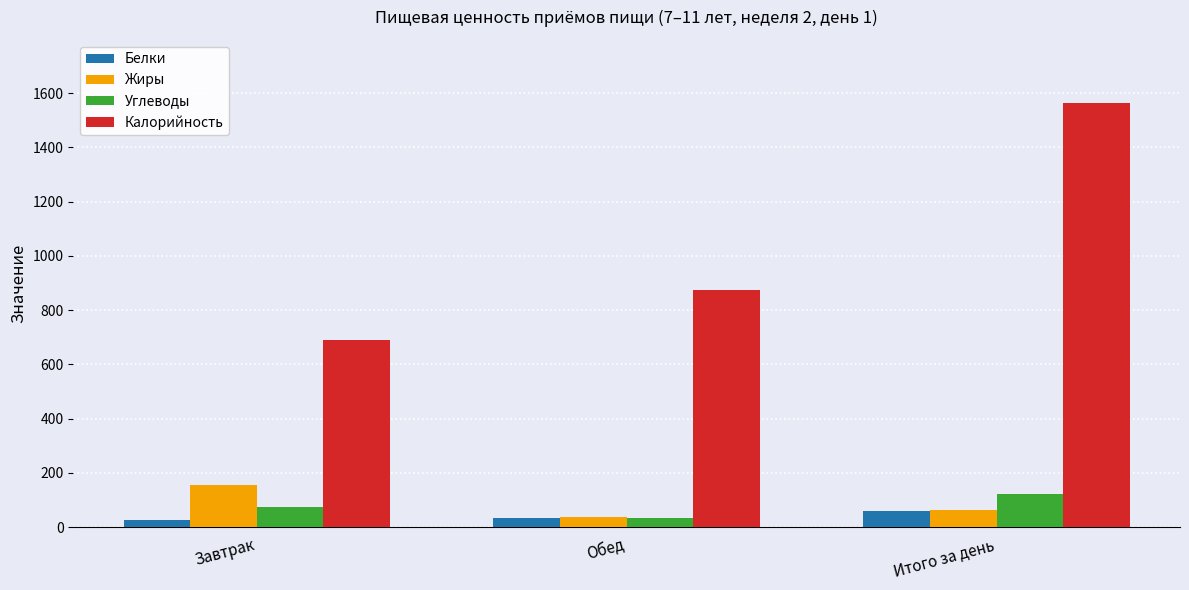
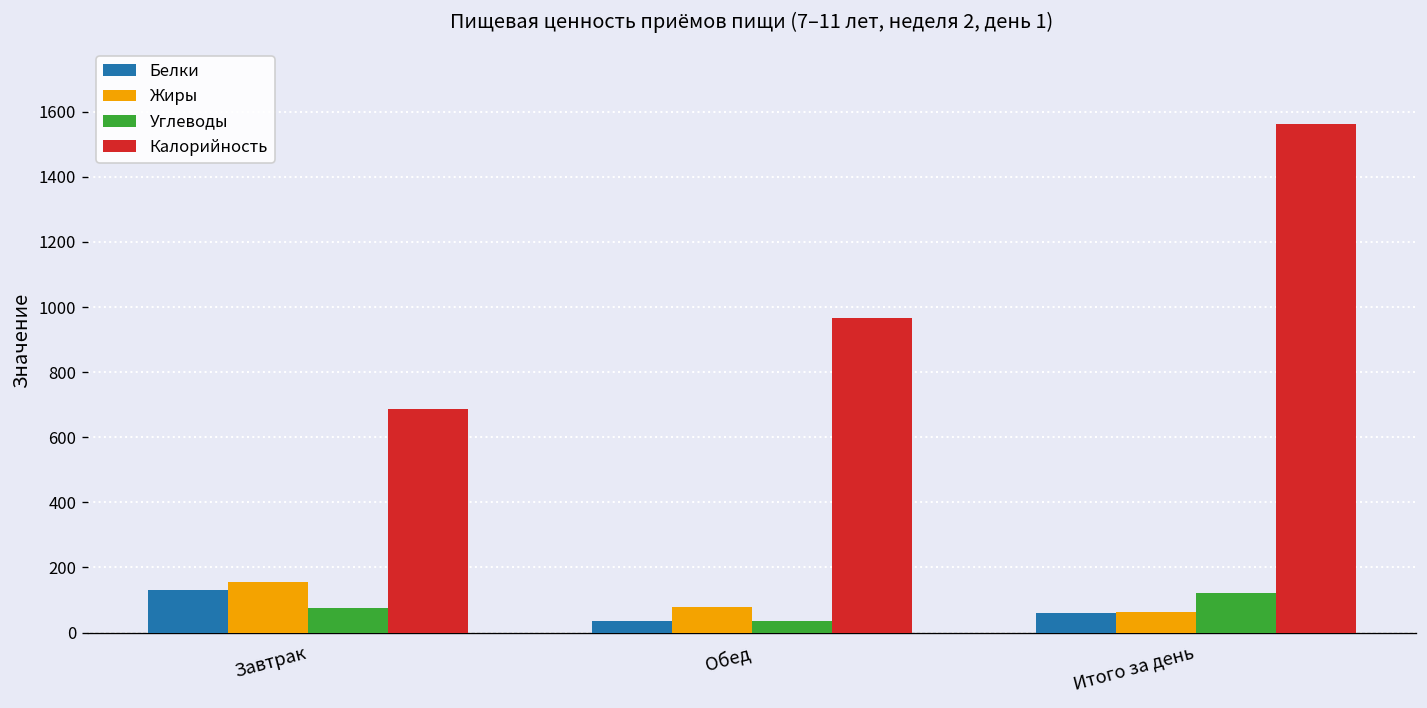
Белки, Завтрак: 30 -> 130
Жиры, Обед: 40 -> 80
Калорийность, Обед: 870 -> 970
